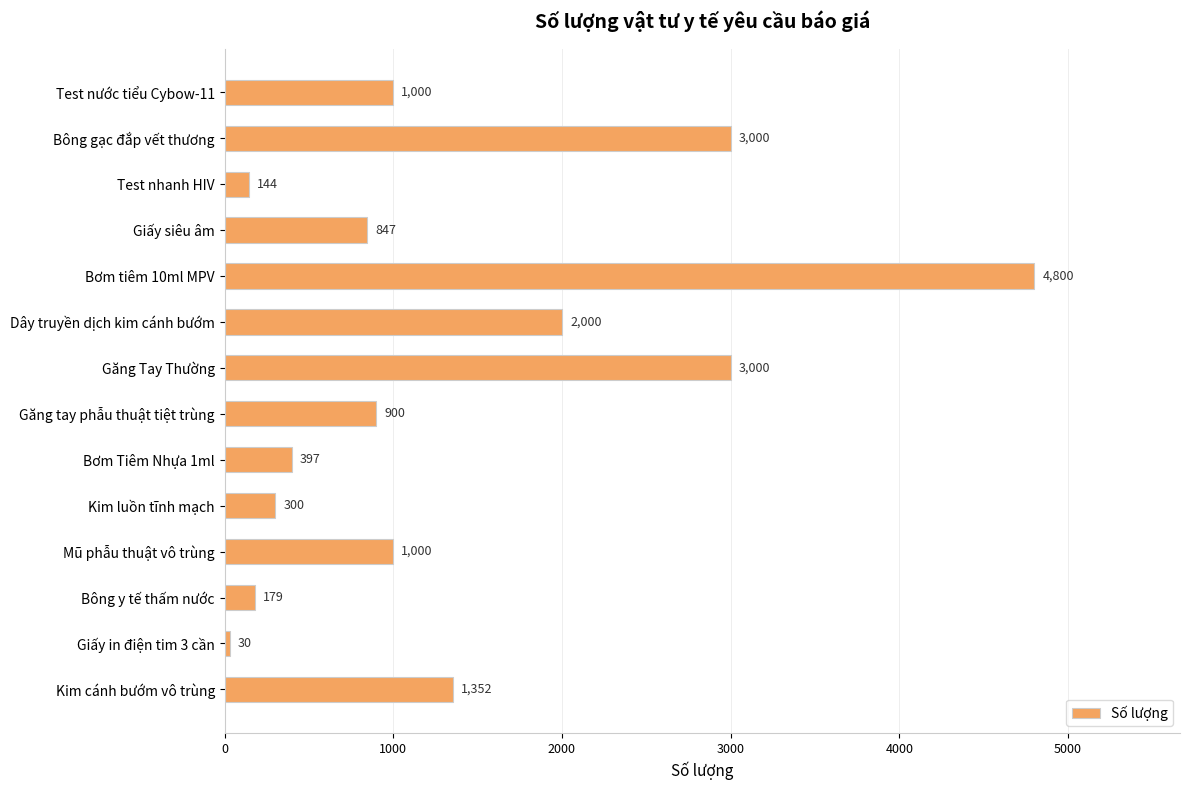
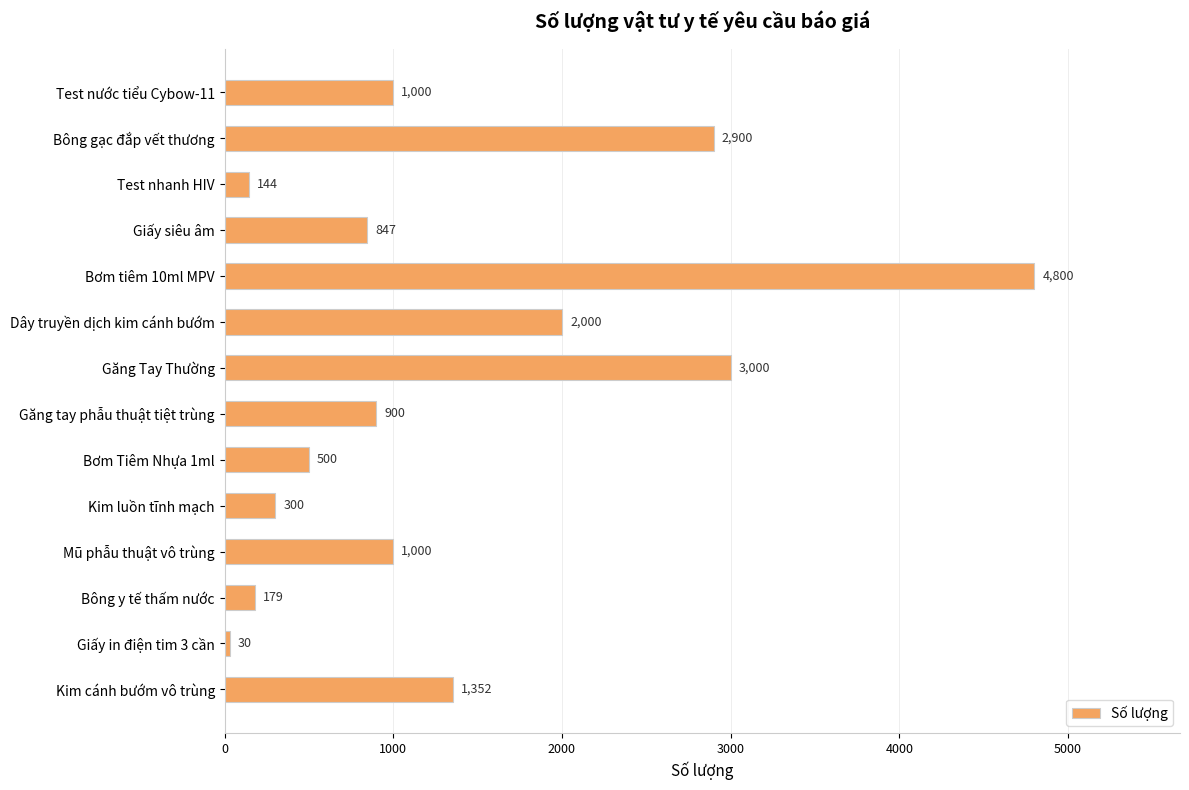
Bông gạc đắp vết thương: 3,000 -> 2,900
Bơm Tiêm Nhựa 1ml: 397 -> 500
